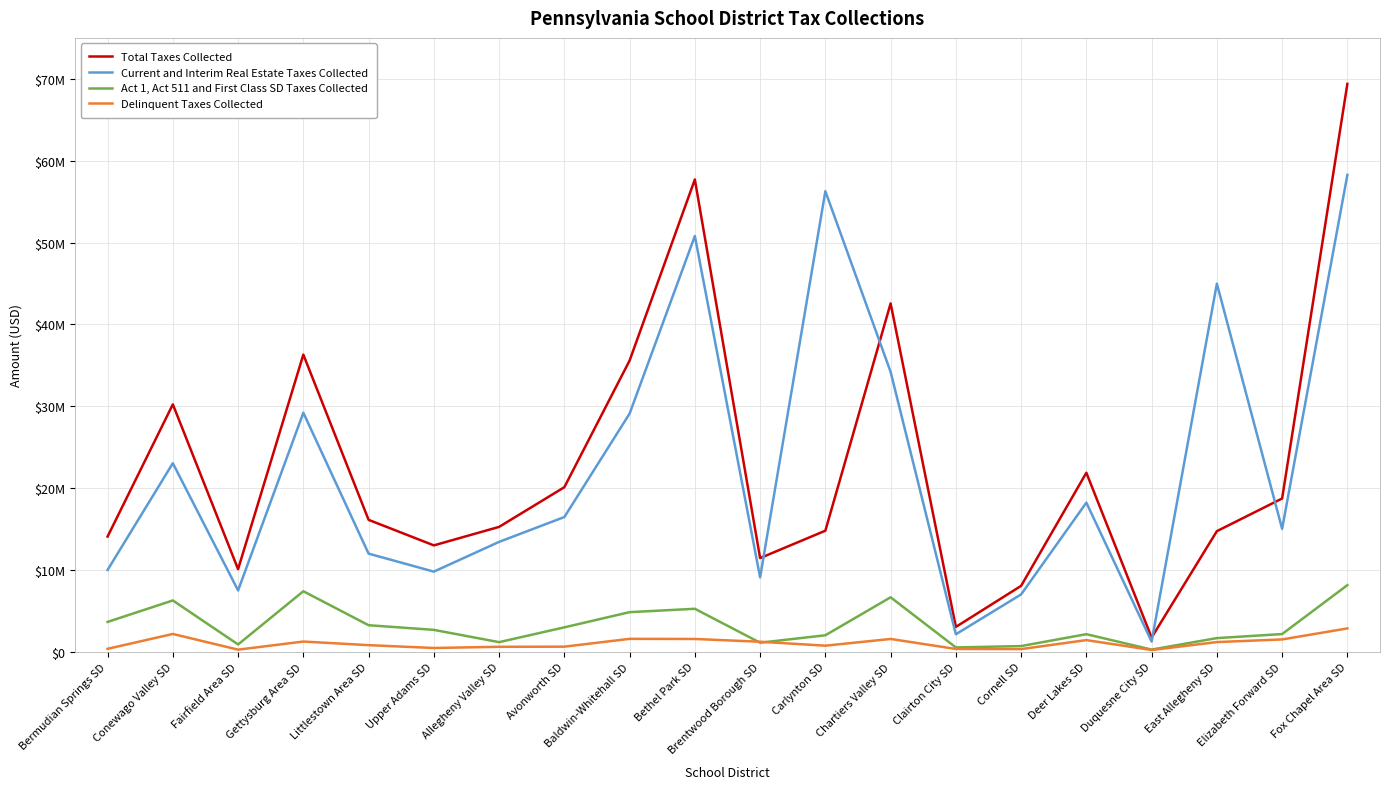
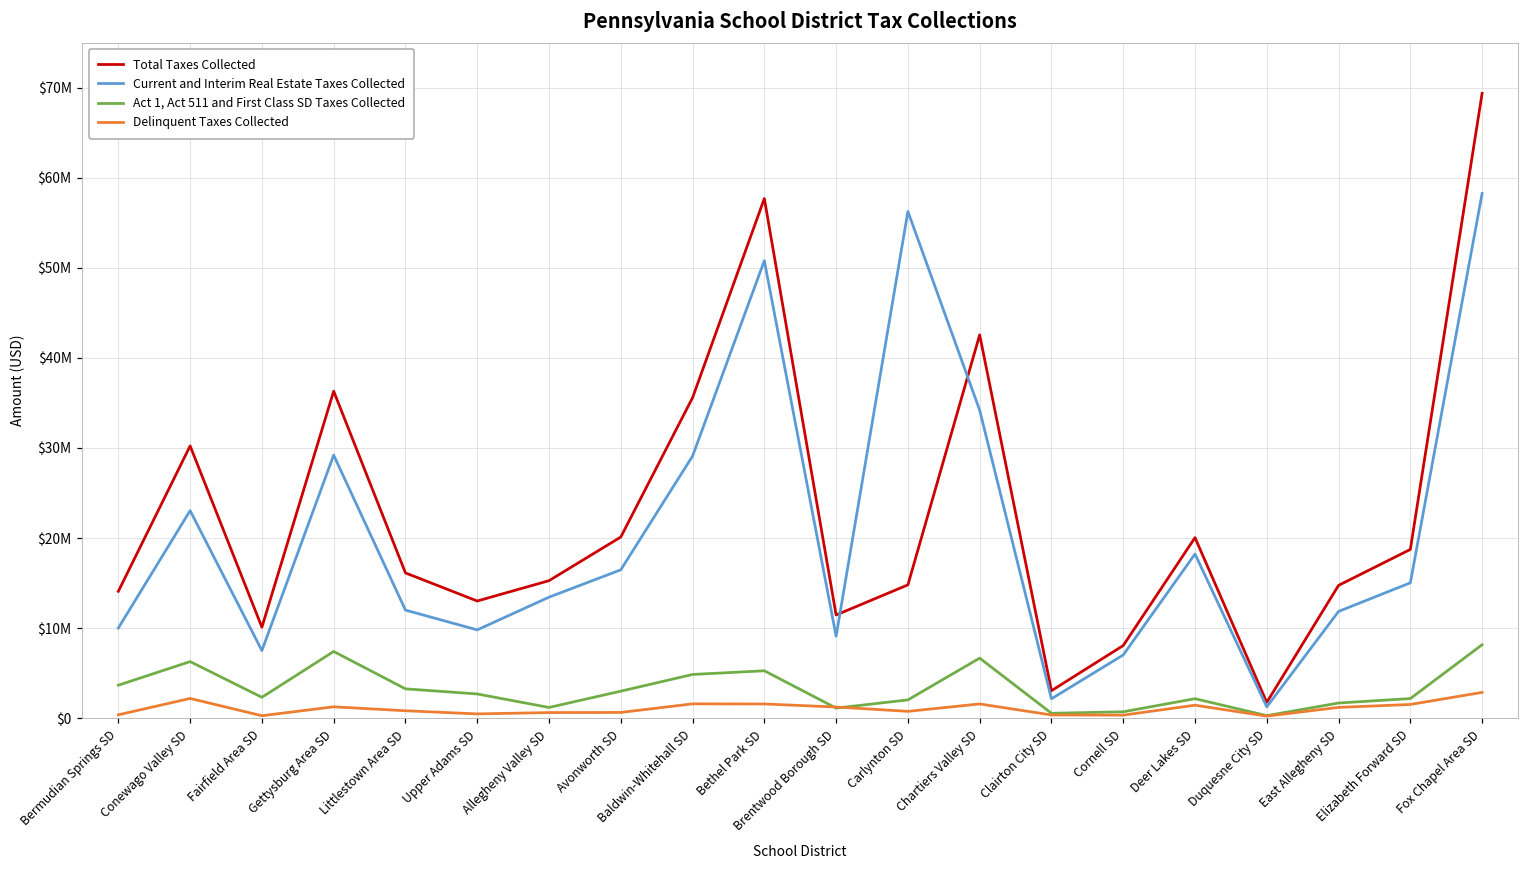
Act 1, Act 511 and First Class SD Taxes Collected, Fairfield Area SD: $1000000 -> $2000000
Total Taxes Collected, Deer Lakes SD: $22000000 -> $20000000
Current and Interim Real Estate Taxes Collected, East Allegheny SD: $45000000 -> $12000000
